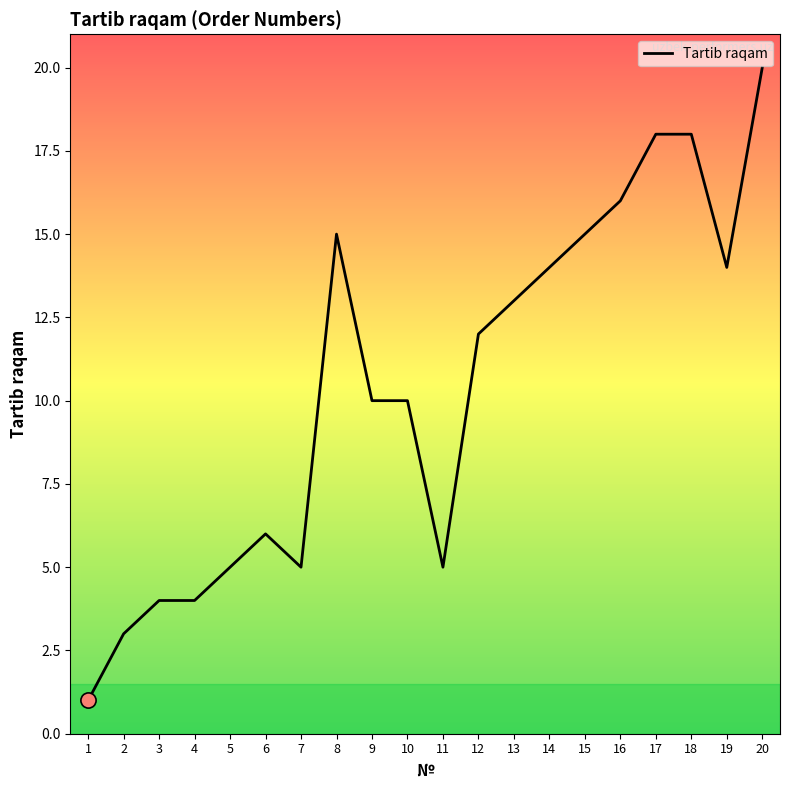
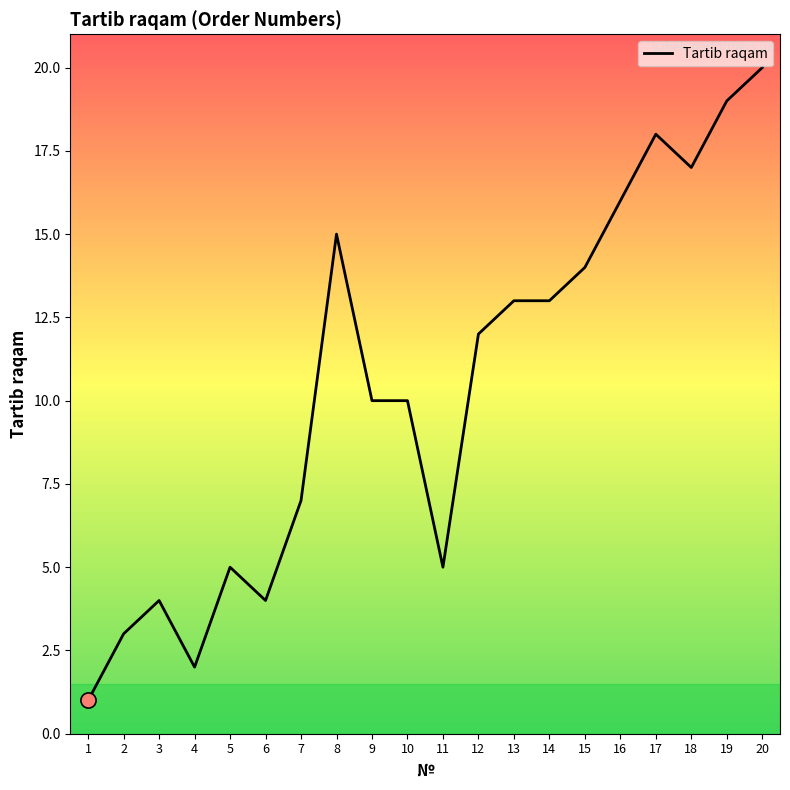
Tartib raqam, 4: 4 -> 2
Tartib raqam, 6: 6 -> 4
Tartib raqam, 7: 5 -> 7
Tartib raqam, 14: 14 -> 13
Tartib raqam, 15: 15 -> 14
Tartib raqam, 18: 18 -> 17
Tartib raqam, 19: 14 -> 19
